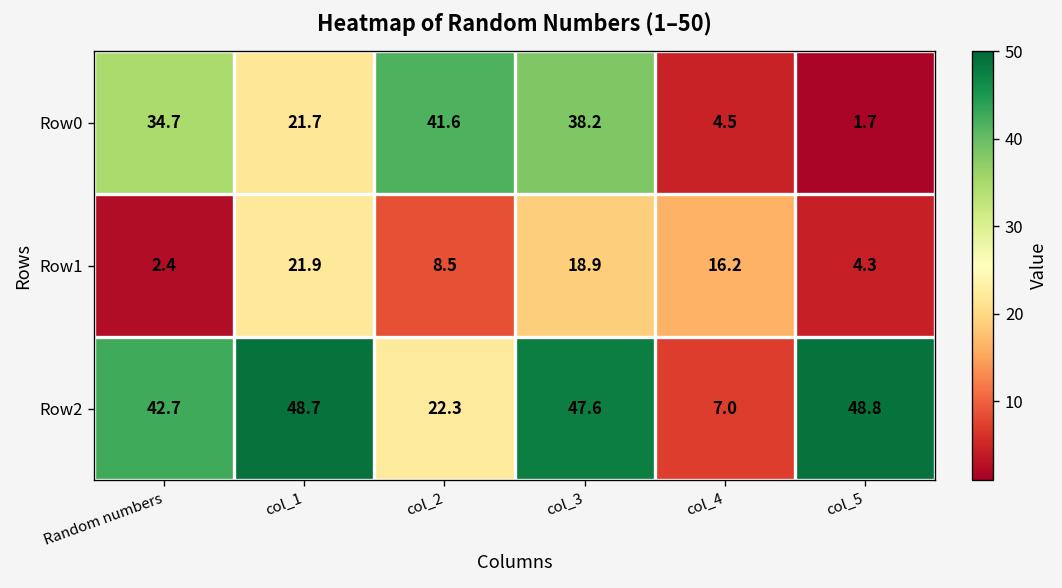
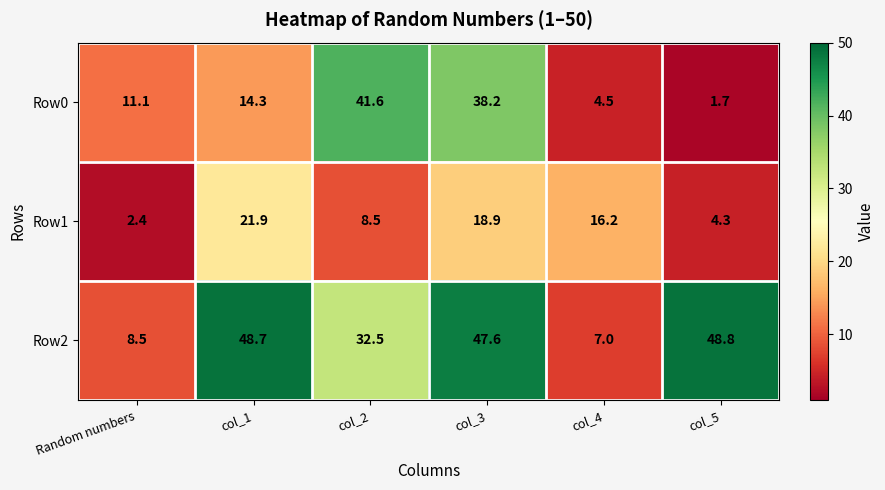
Row0, Random numbers: 34.7 -> 11.1
Row0, col_1: 21.7 -> 14.3
Row2, Random numbers: 42.7 -> 8.5
Row2, col_2: 22.3 -> 32.5
